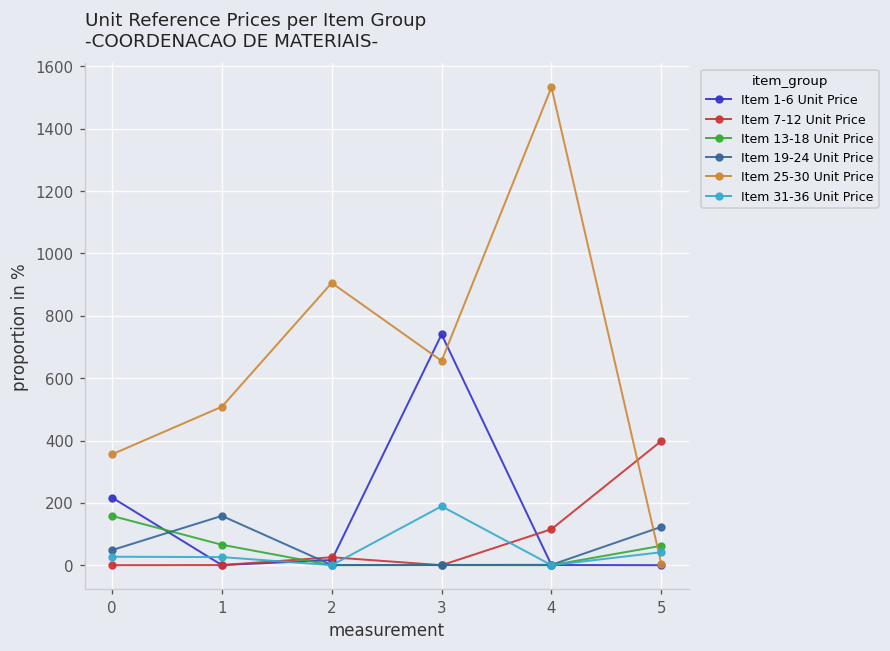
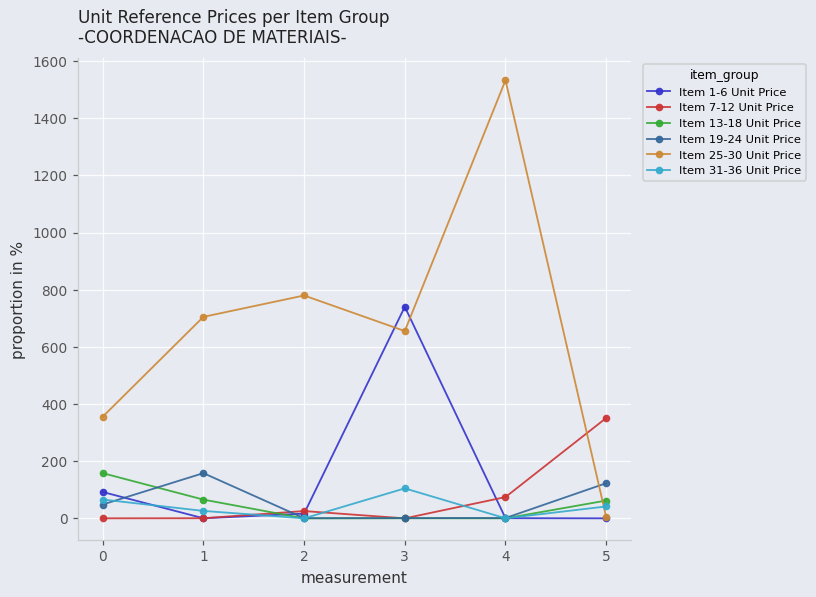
Item 1-6 Unit Price, 0: 220 -> 90
Item 31-36 Unit Price, 0: 30 -> 70
Item 25-30 Unit Price, 1: 510 -> 710
Item 25-30 Unit Price, 2: 910 -> 780
Item 31-36 Unit Price, 3: 190 -> 100
Item 7-12 Unit Price, 4: 120 -> 70
Item 7-12 Unit Price, 5: 400 -> 350
